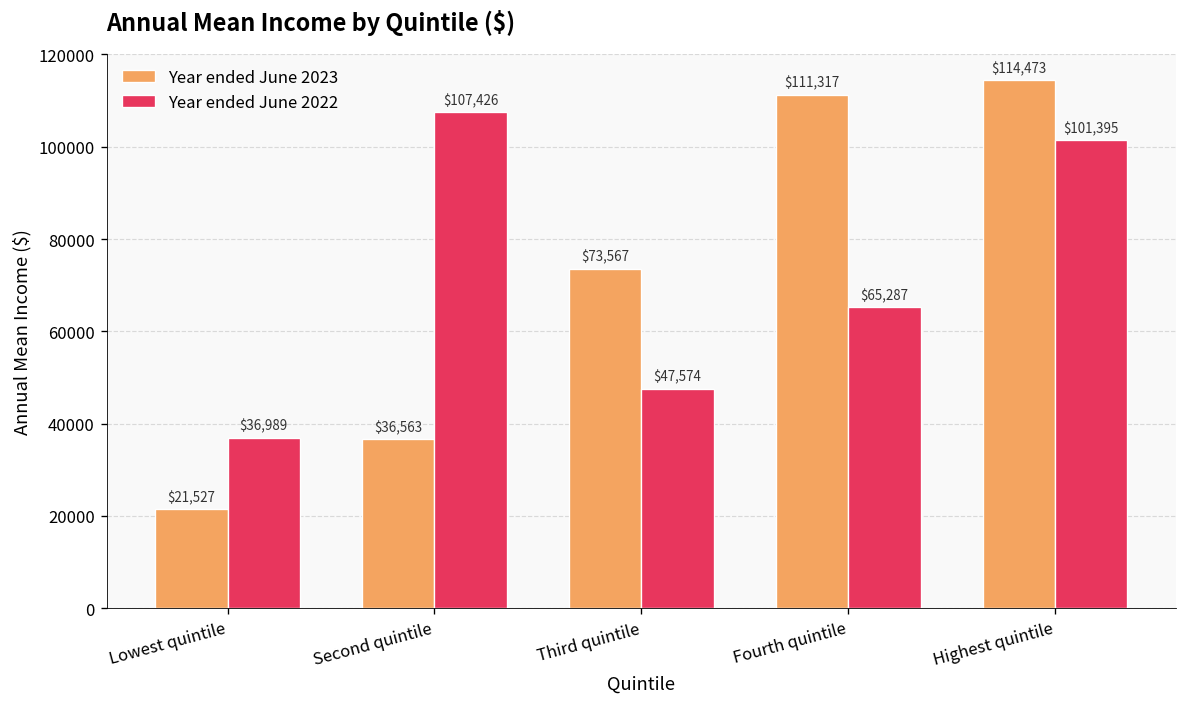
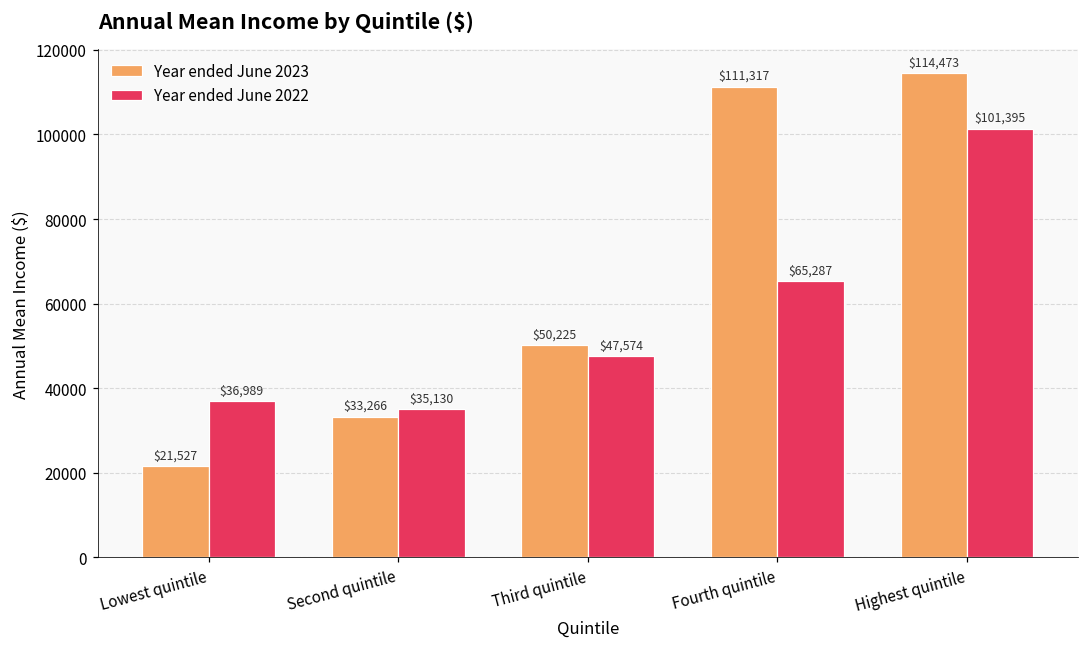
Year ended June 2023, Second quintile: $36,563 -> $33,266
Year ended June 2022, Second quintile: $107,426 -> $35,130
Year ended June 2023, Third quintile: $73,567 -> $50,225
